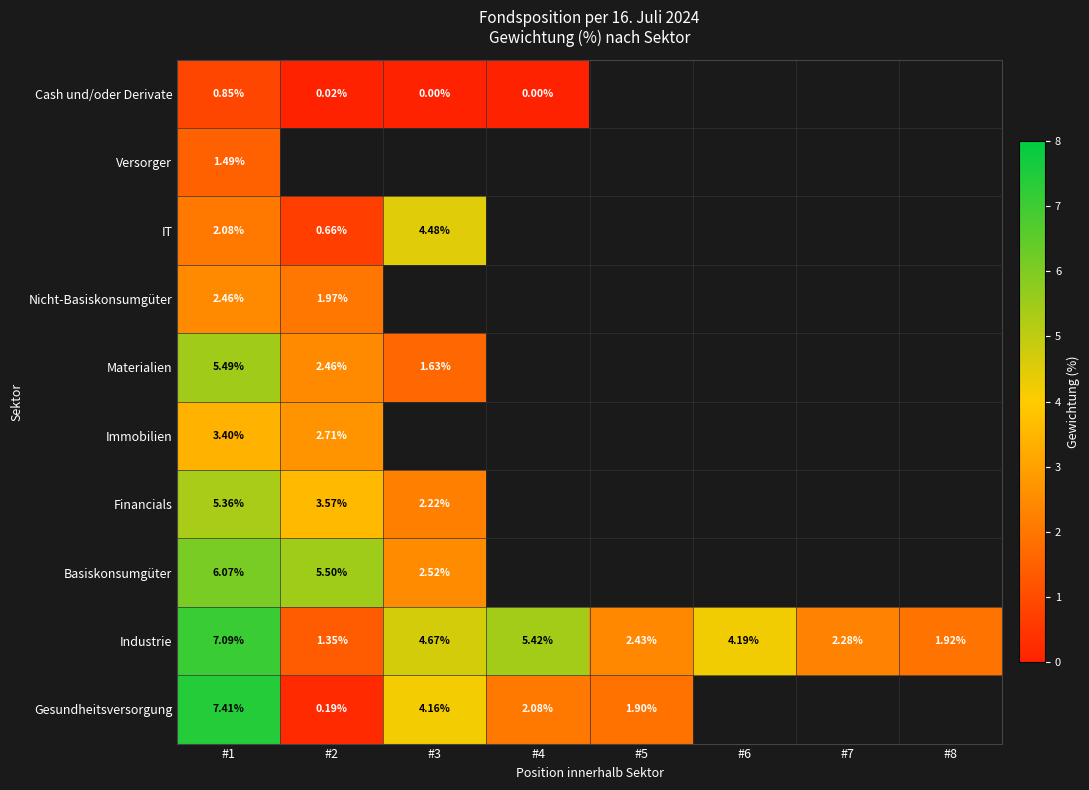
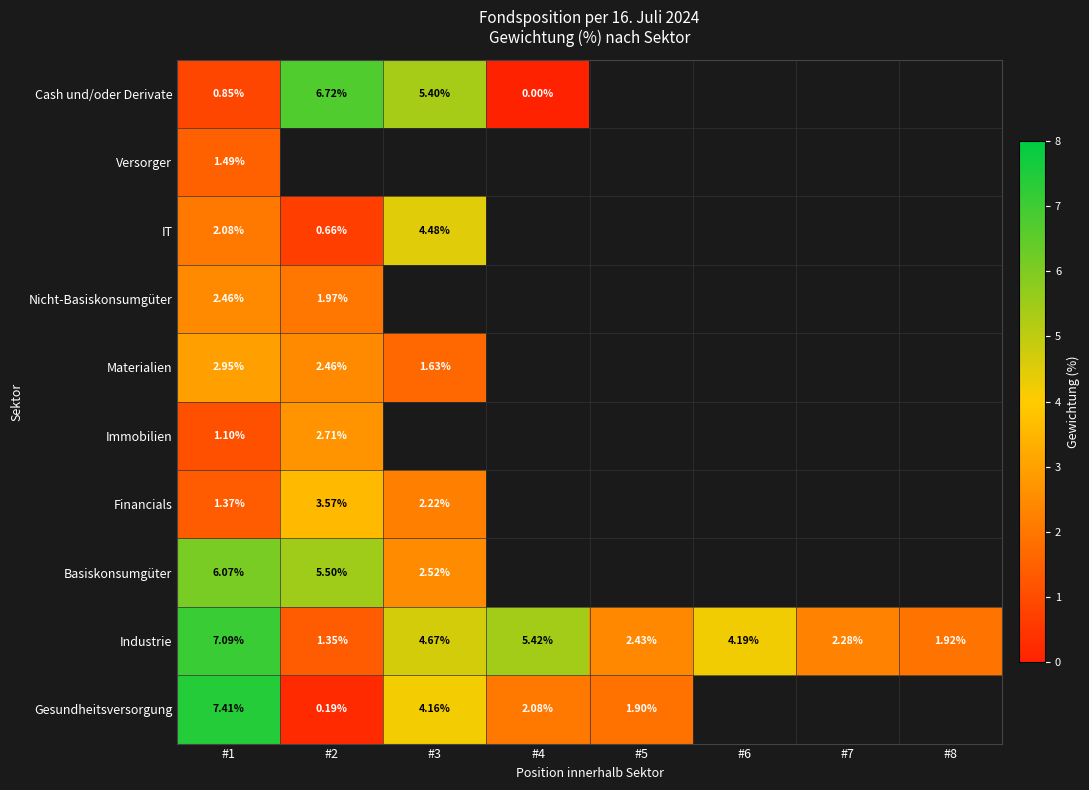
Cash und/oder Derivate, #2: 0.02% -> 6.72%
Cash und/oder Derivate, #3: 0.00% -> 5.40%
Materialien, #1: 5.49% -> 2.95%
Immobilien, #1: 3.40% -> 1.10%
Financials, #1: 5.36% -> 1.37%
